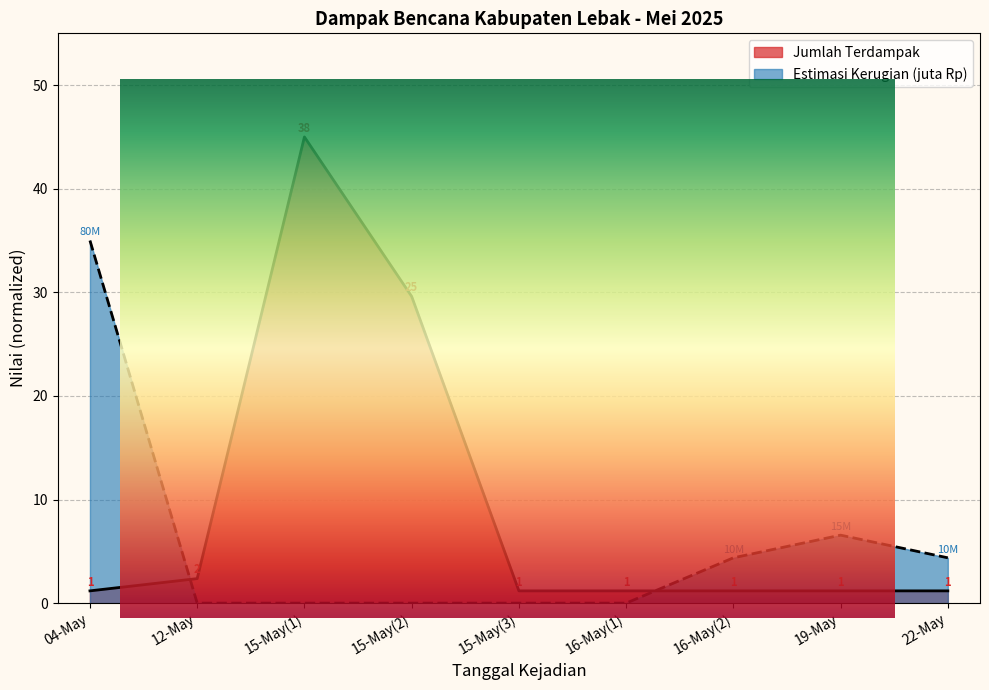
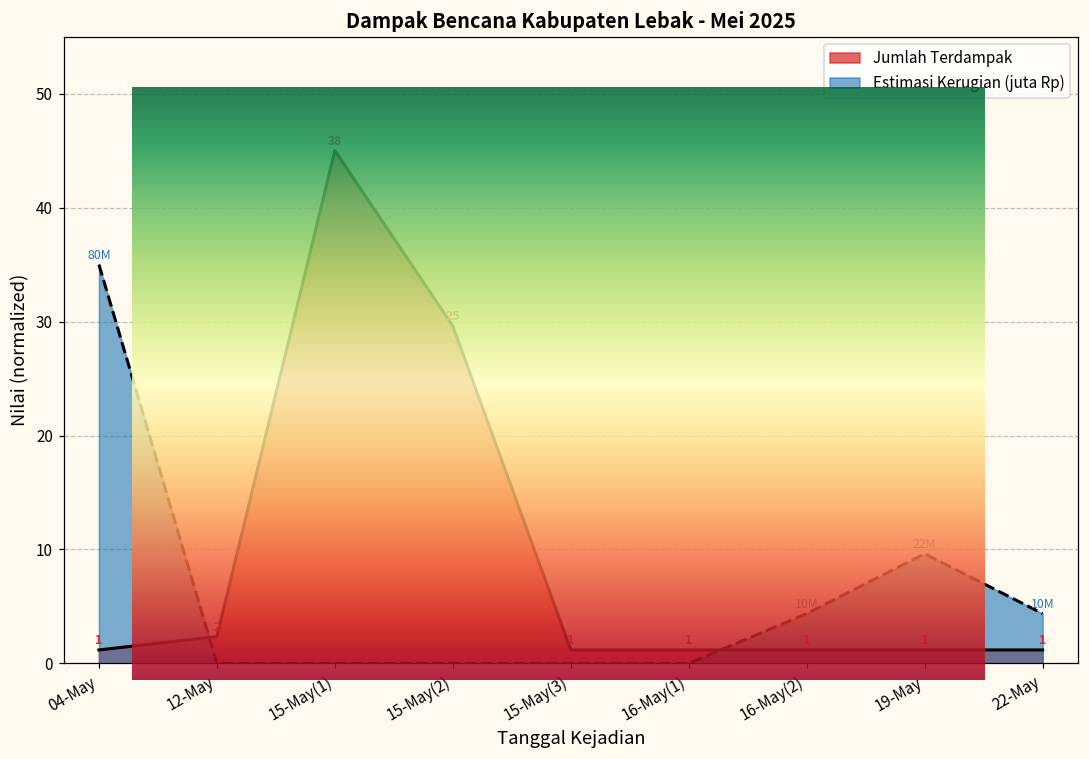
Estimasi Kerugian (juta Rp), 19-May: 6.6 -> 9.6
